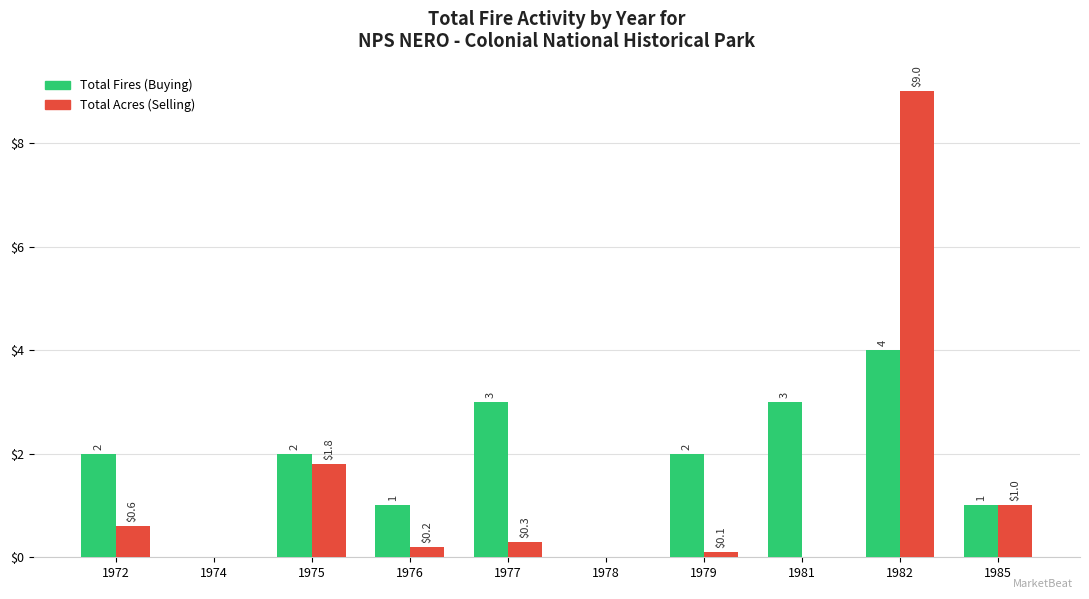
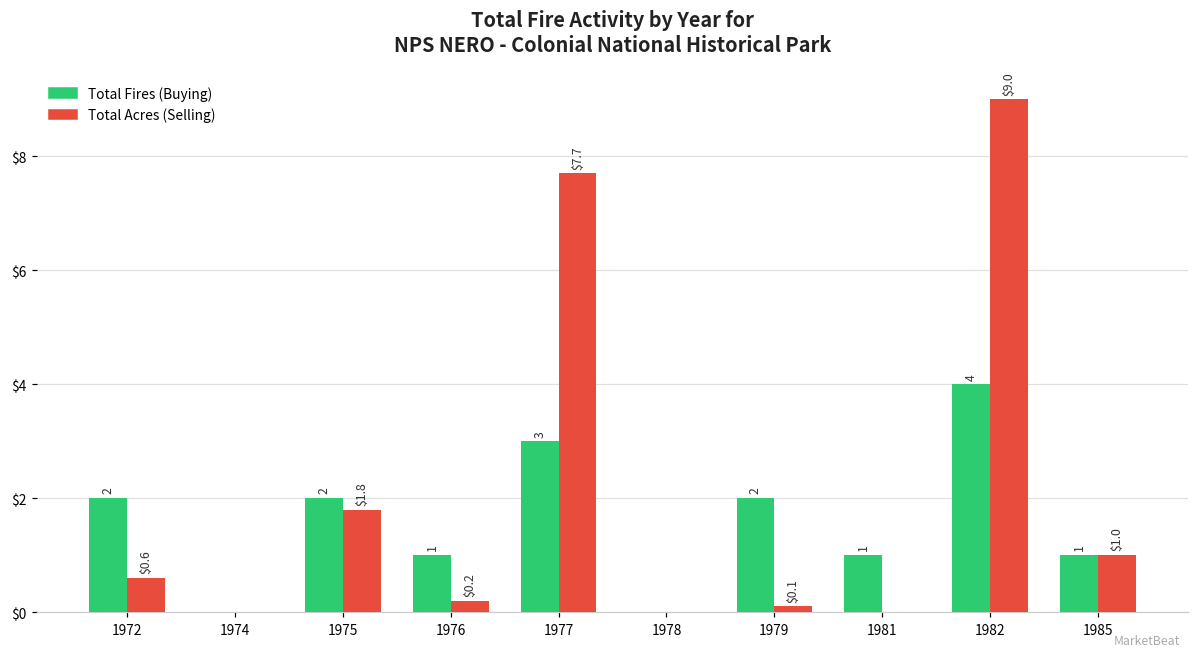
Total Acres (Selling), 1977: $0.3 -> $7.7
Total Fires (Buying), 1981: 3 -> 1
